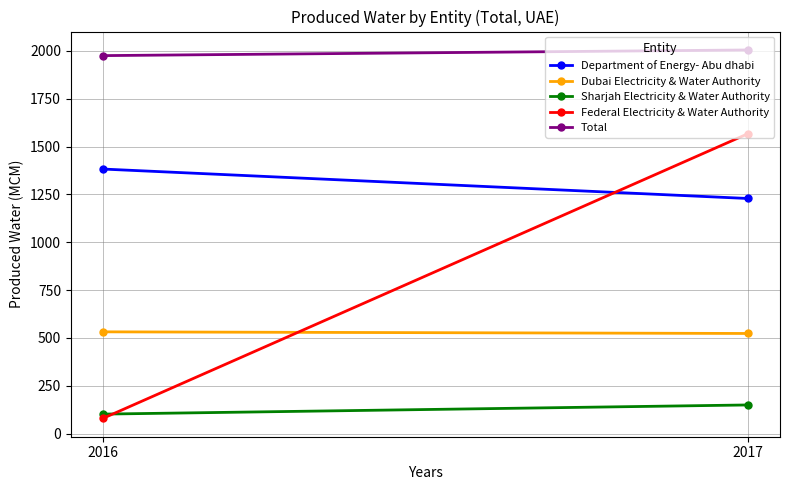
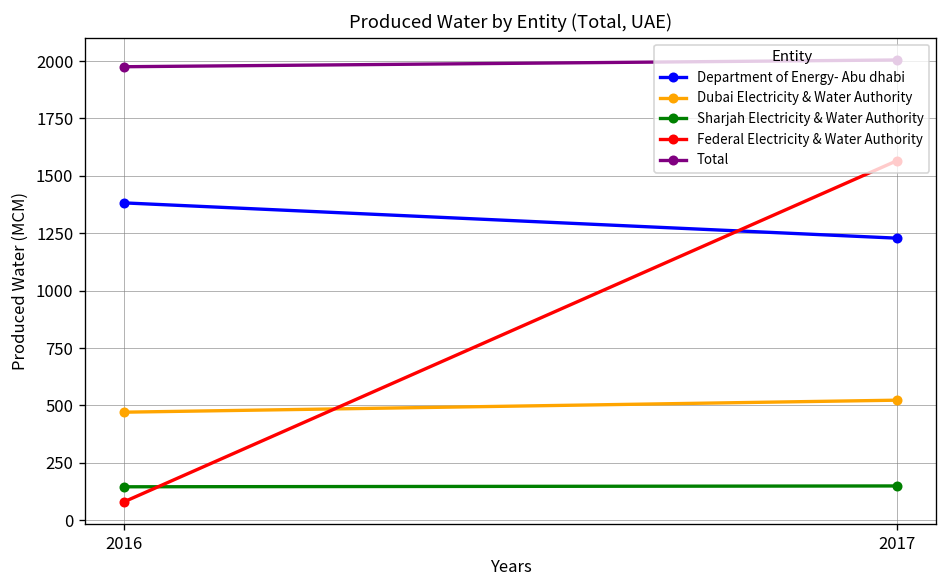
Dubai Electricity & Water Authority, 2016: 530 -> 470
Sharjah Electricity & Water Authority, 2016: 100 -> 150
